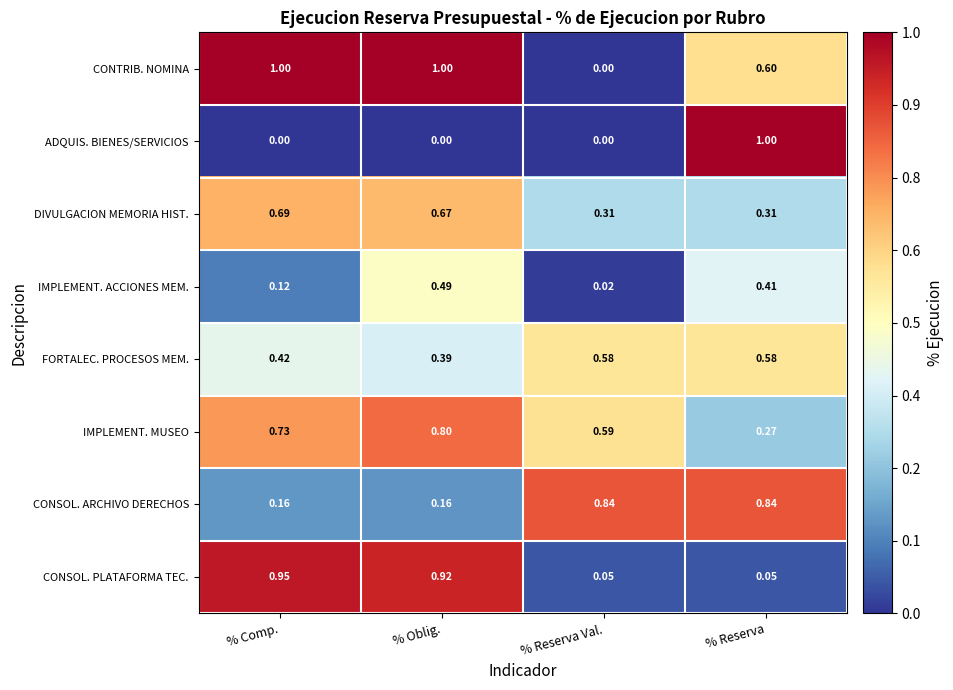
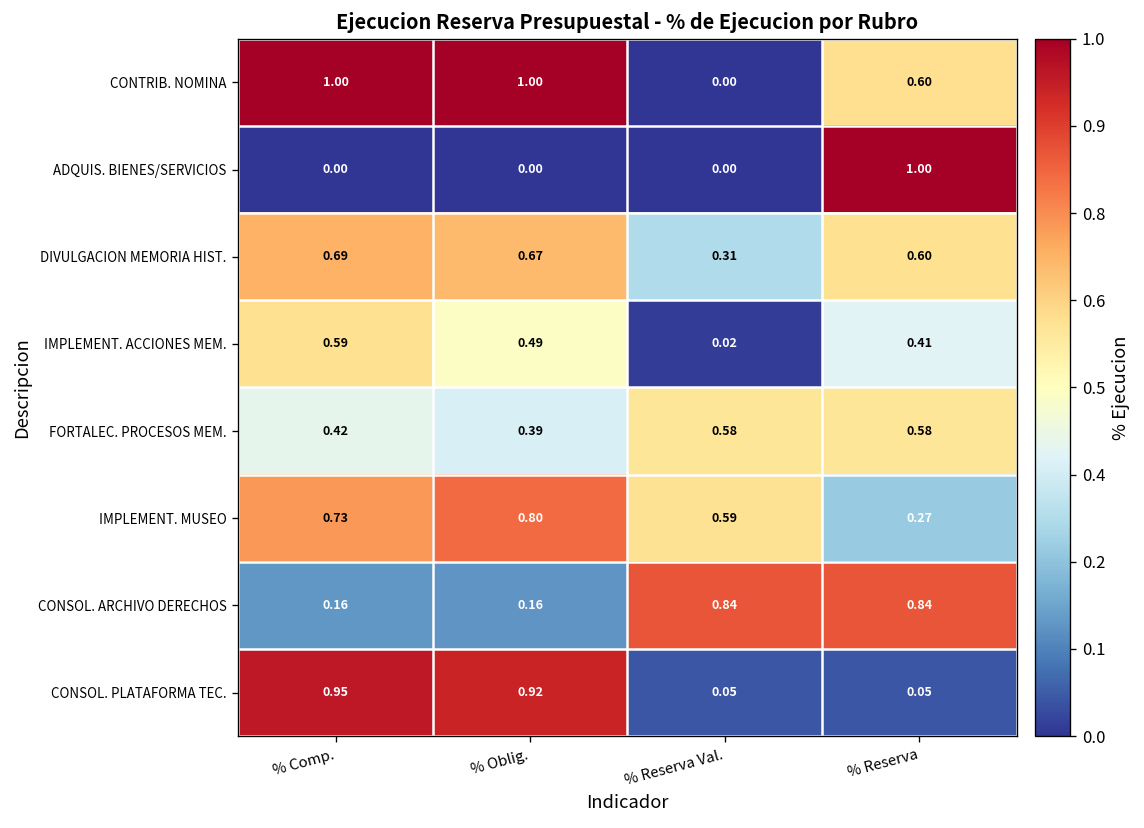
DIVULGACION MEMORIA HIST., % Reserva: 0.31 -> 0.60
IMPLEMENT. ACCIONES MEM., % Comp.: 0.12 -> 0.59
